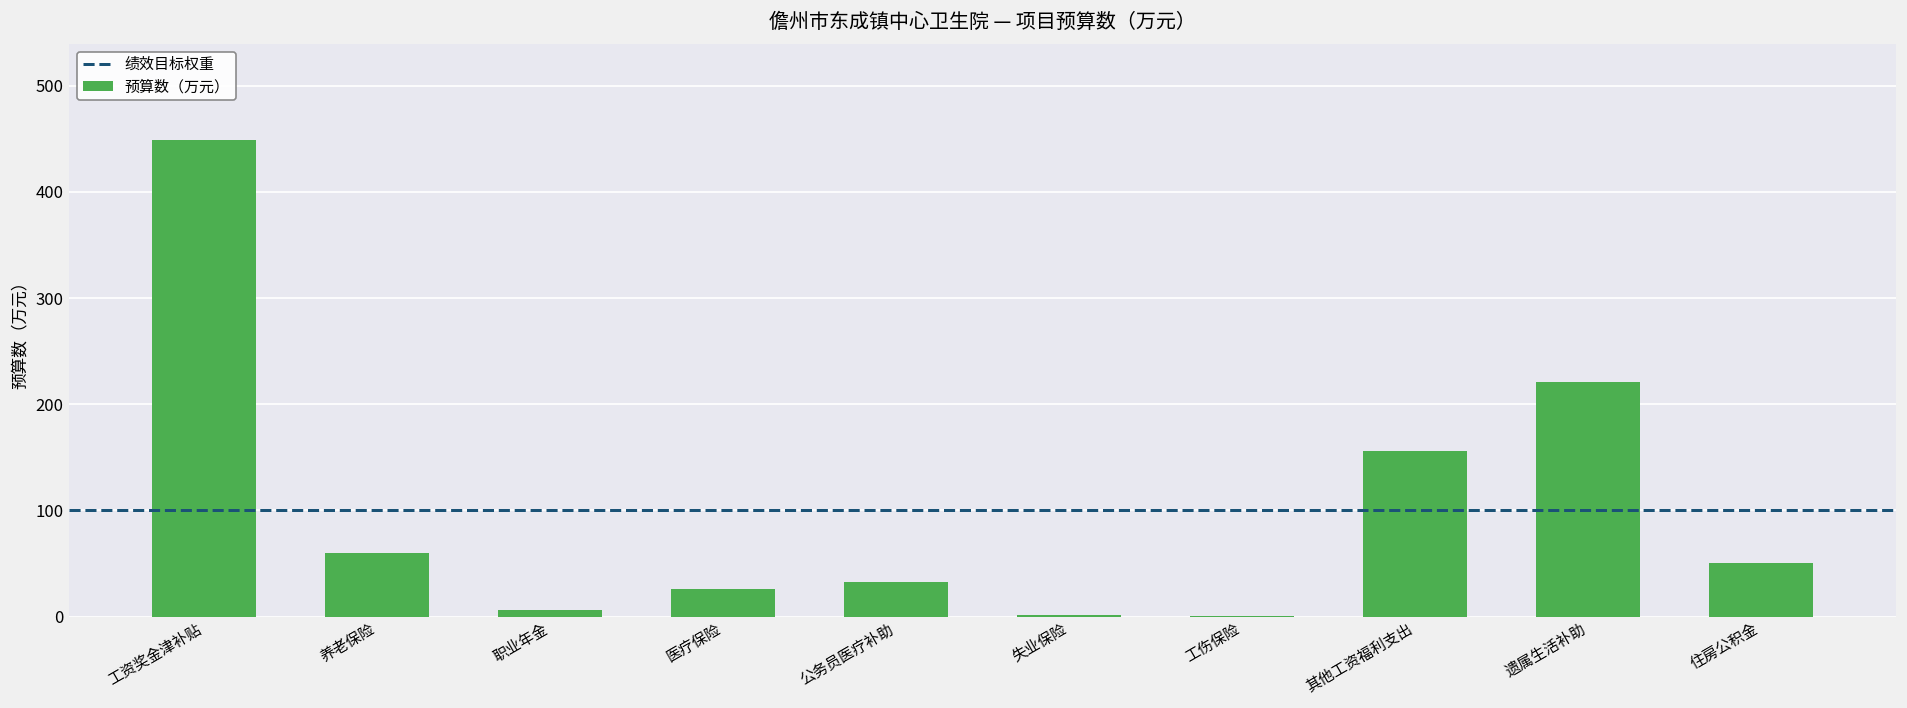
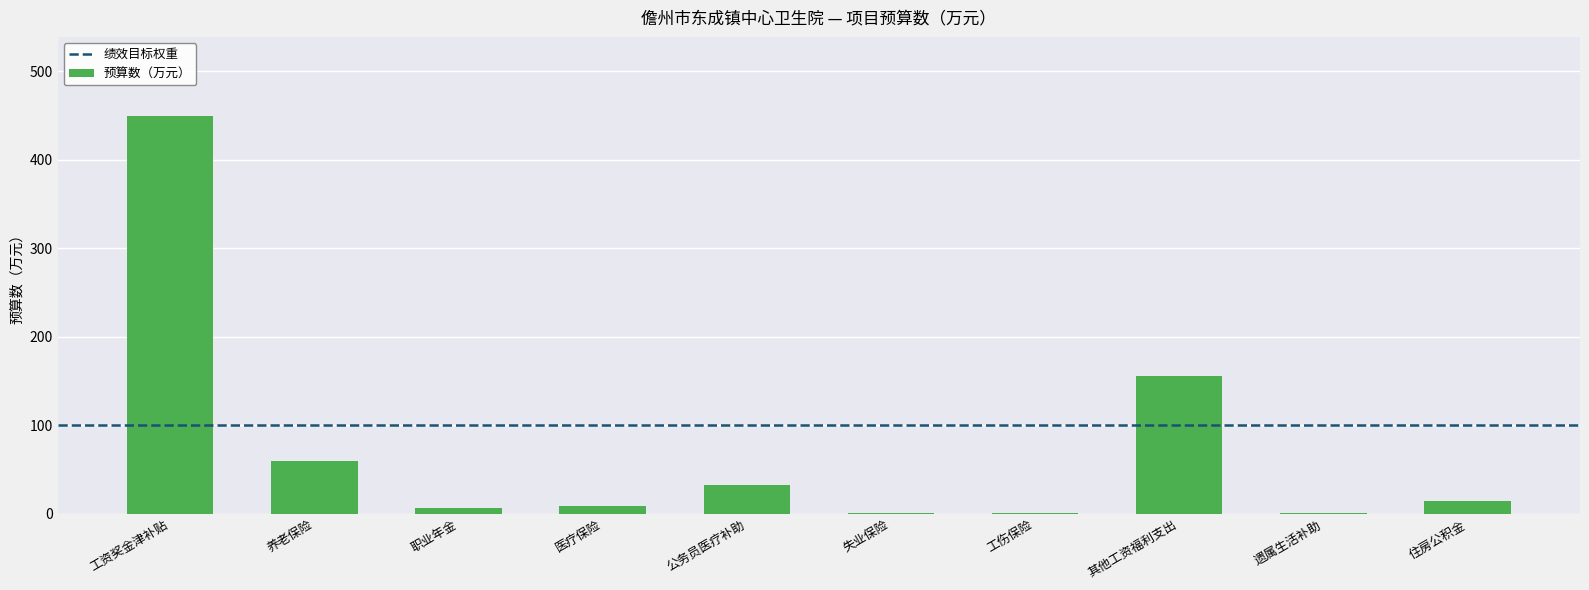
医疗保险: 30 -> 10
遗属生活补助: 220 -> 0
住房公积金: 50 -> 20
